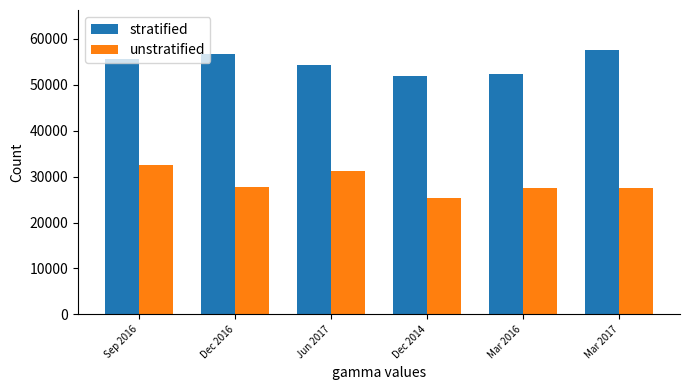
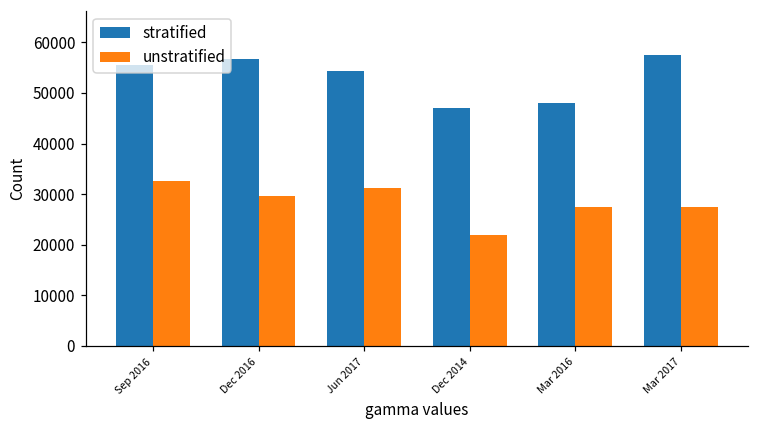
unstratified, Dec 2016: 28000 -> 30000
stratified, Dec 2014: 52000 -> 47000
unstratified, Dec 2014: 25000 -> 22000
stratified, Mar 2016: 52000 -> 48000
